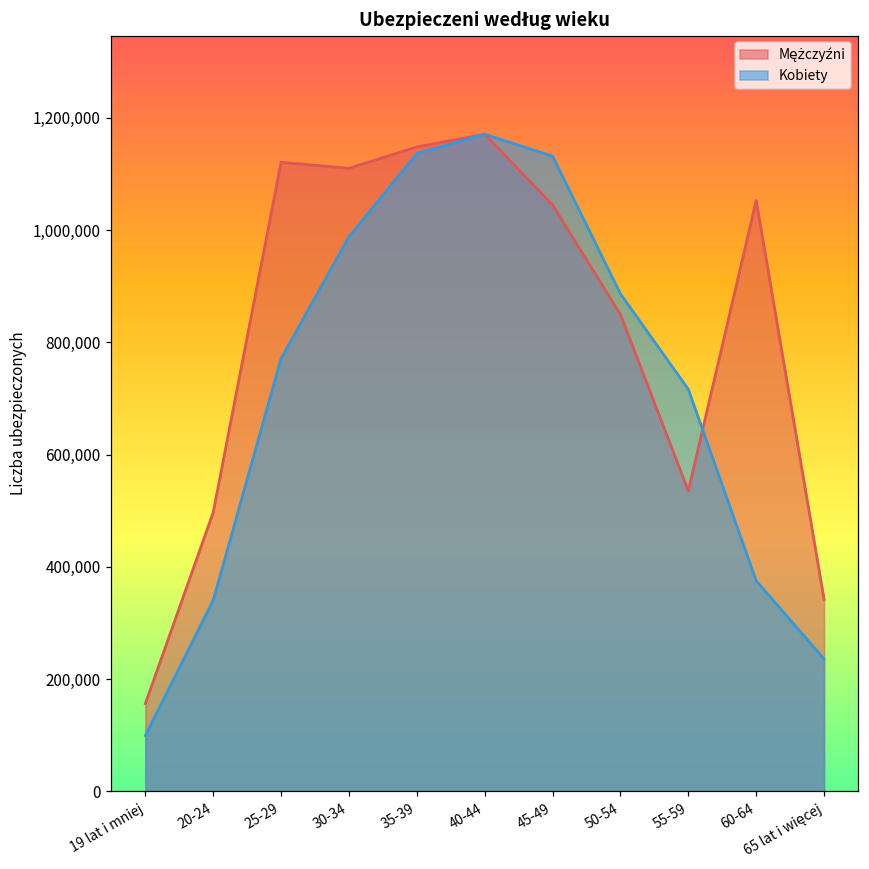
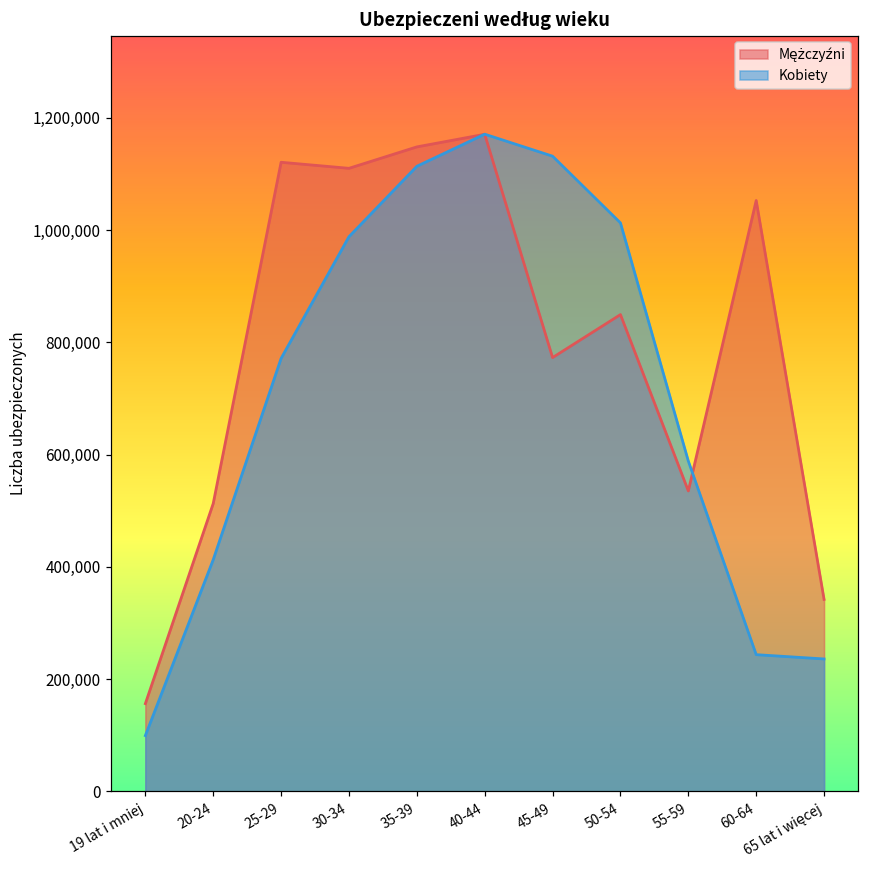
Mężczyźni, 20-24: 500,000 -> 510,000
Kobiety, 20-24: 340,000 -> 410,000
Kobiety, 35-39: 1,140,000 -> 1,110,000
Mężczyźni, 45-49: 1,040,000 -> 770,000
Kobiety, 50-54: 890,000 -> 1,010,000
Kobiety, 55-59: 720,000 -> 590,000
Kobiety, 60-64: 380,000 -> 240,000
